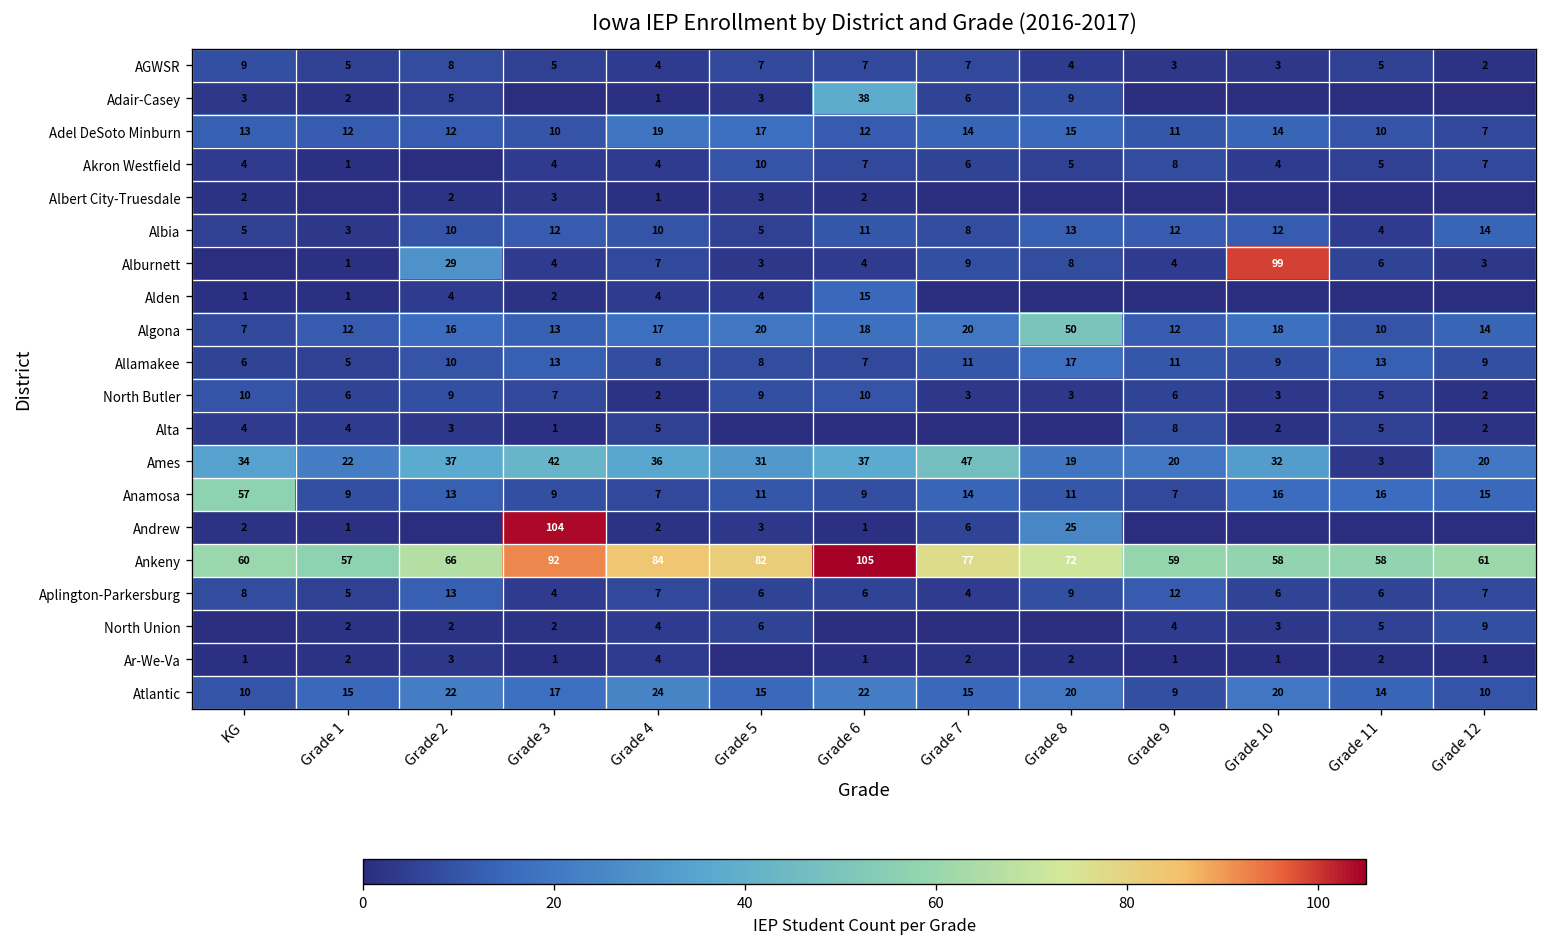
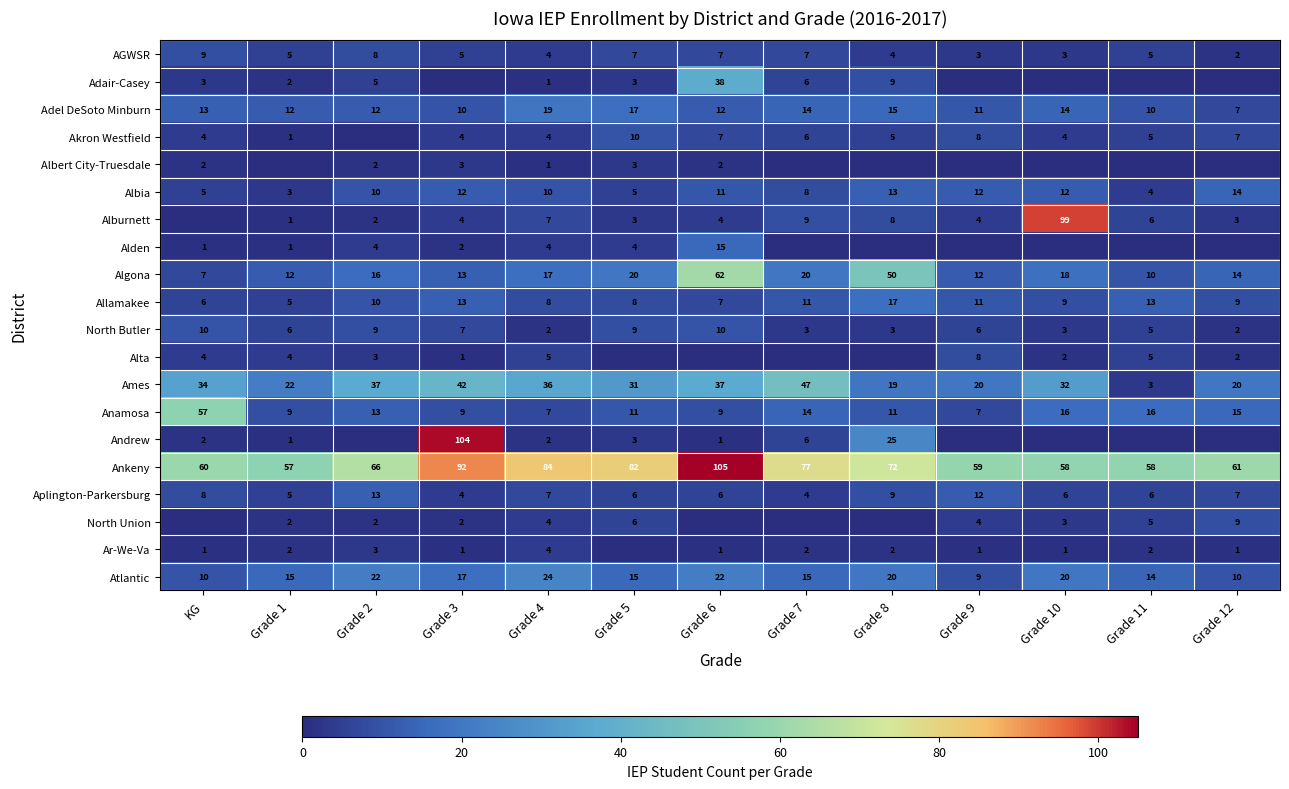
Alburnett, Grade 2: 29 -> 2
Algona, Grade 6: 18 -> 62
